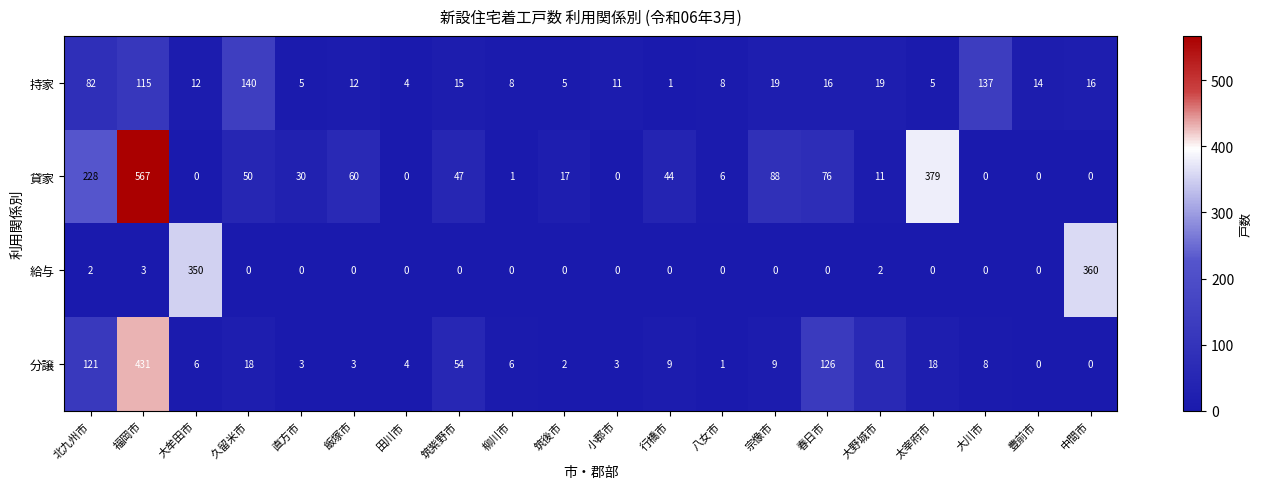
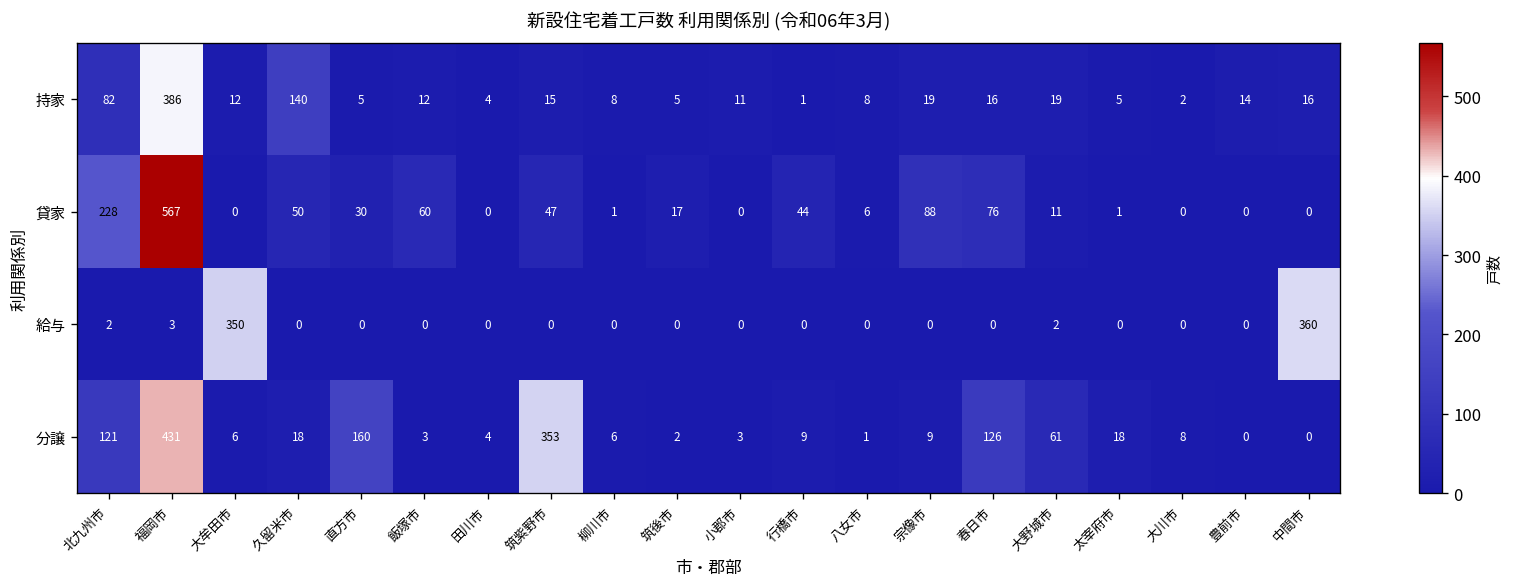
持家, 福岡市: 115 -> 386
持家, 大川市: 137 -> 2
貸家, 太宰府市: 379 -> 1
分譲, 直方市: 3 -> 160
分譲, 筑紫野市: 54 -> 353
